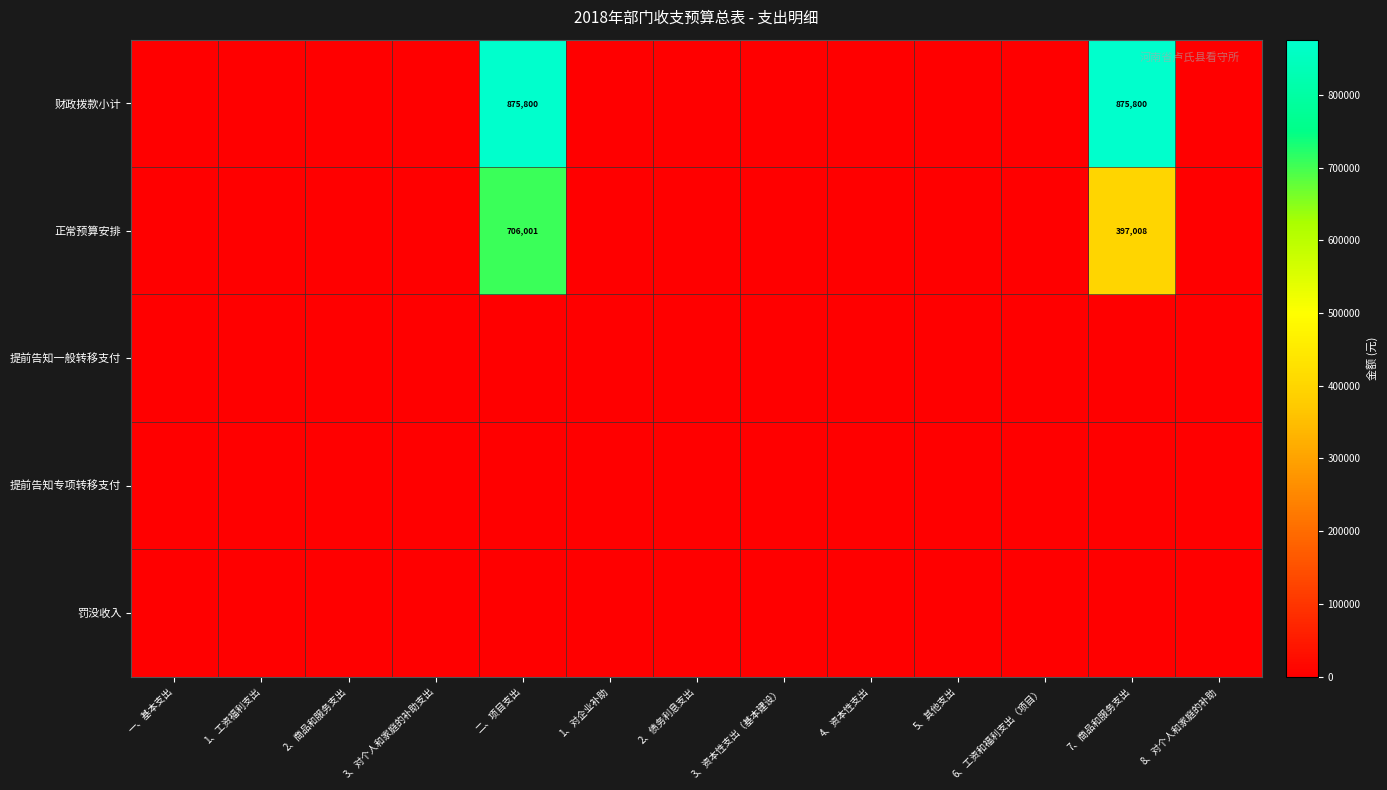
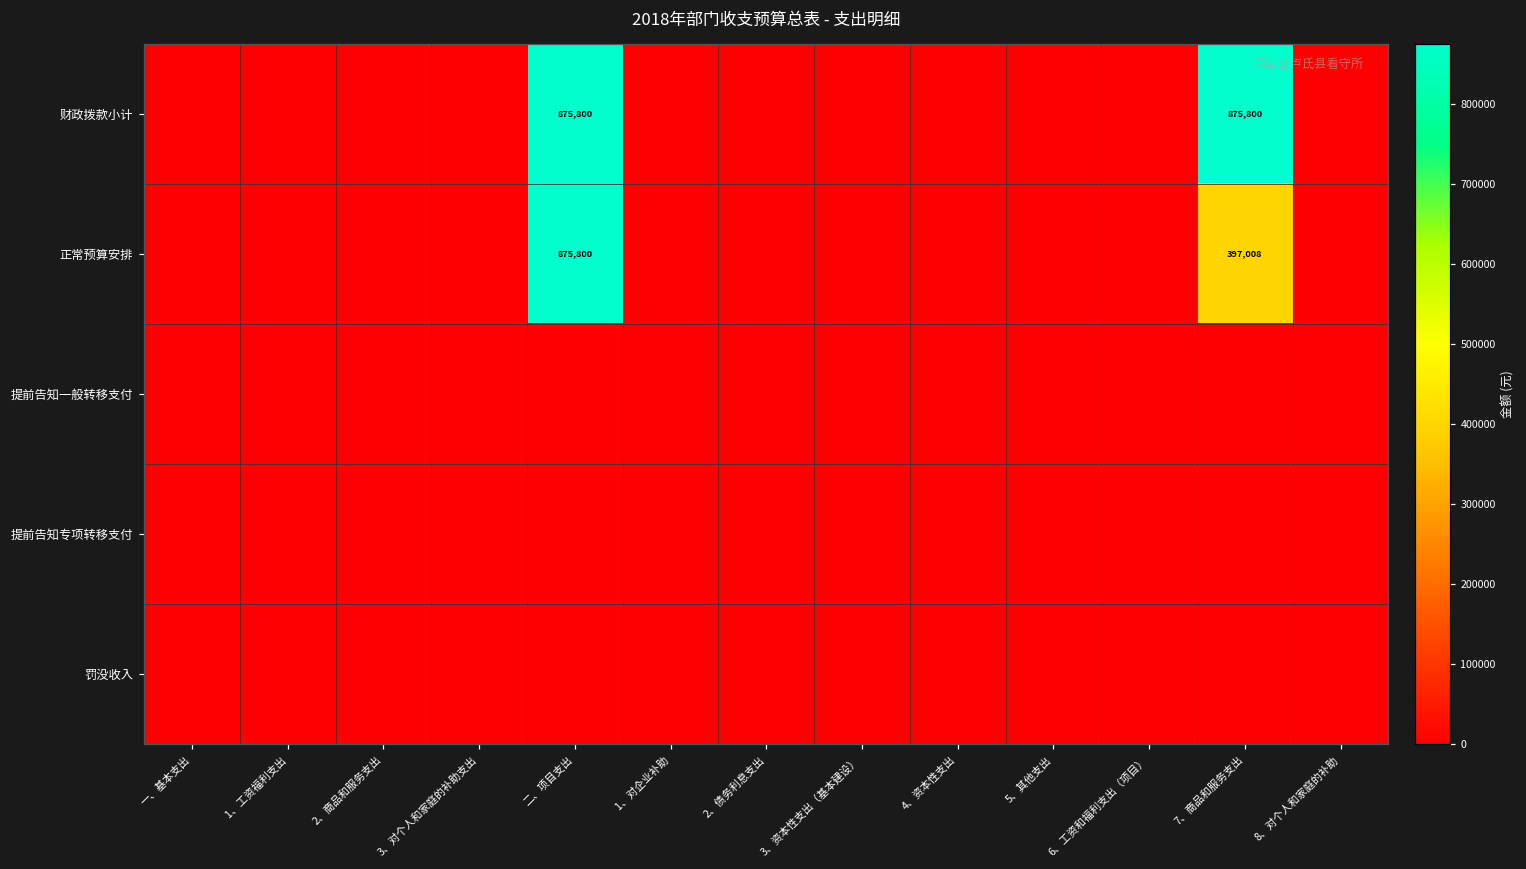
正常预算安排, 二、项目支出: 706,001 -> 875,800
